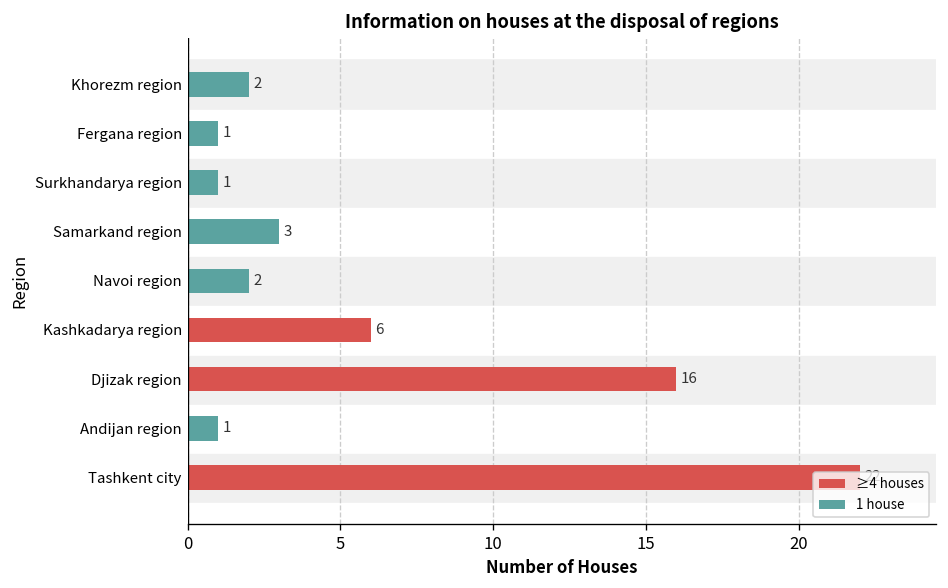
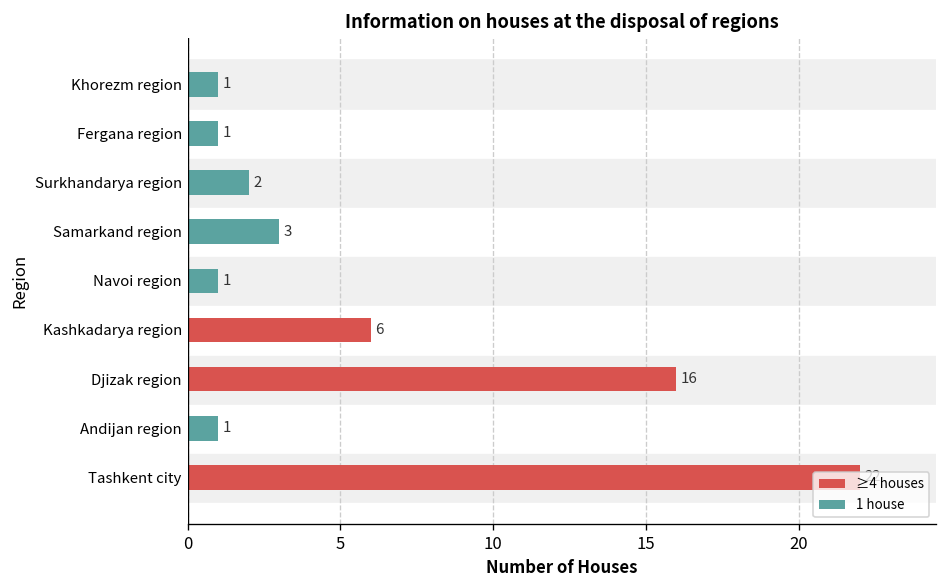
Khorezm region: 2 -> 1
Surkhandarya region: 1 -> 2
Navoi region: 2 -> 1
